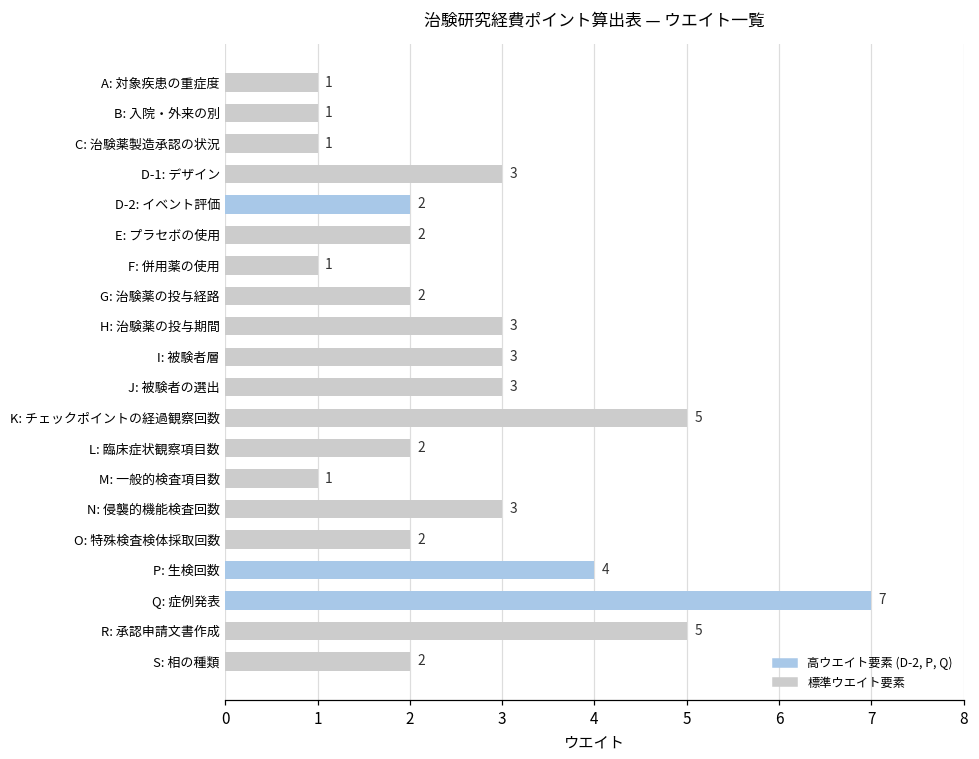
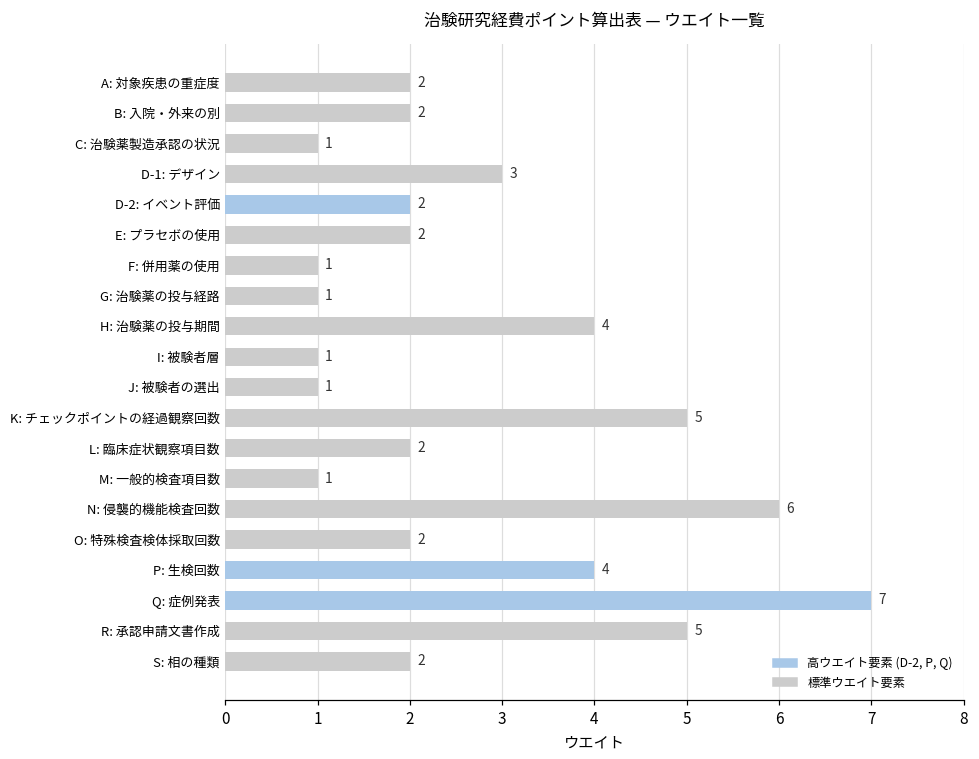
A: 対象疾患の重症度: 1 -> 2
B: 入院・外来の別: 1 -> 2
G: 治験薬の投与経路: 2 -> 1
H: 治験薬の投与期間: 3 -> 4
I: 被験者層: 3 -> 1
J: 被験者の選出: 3 -> 1
N: 侵襲的機能検査回数: 3 -> 6
